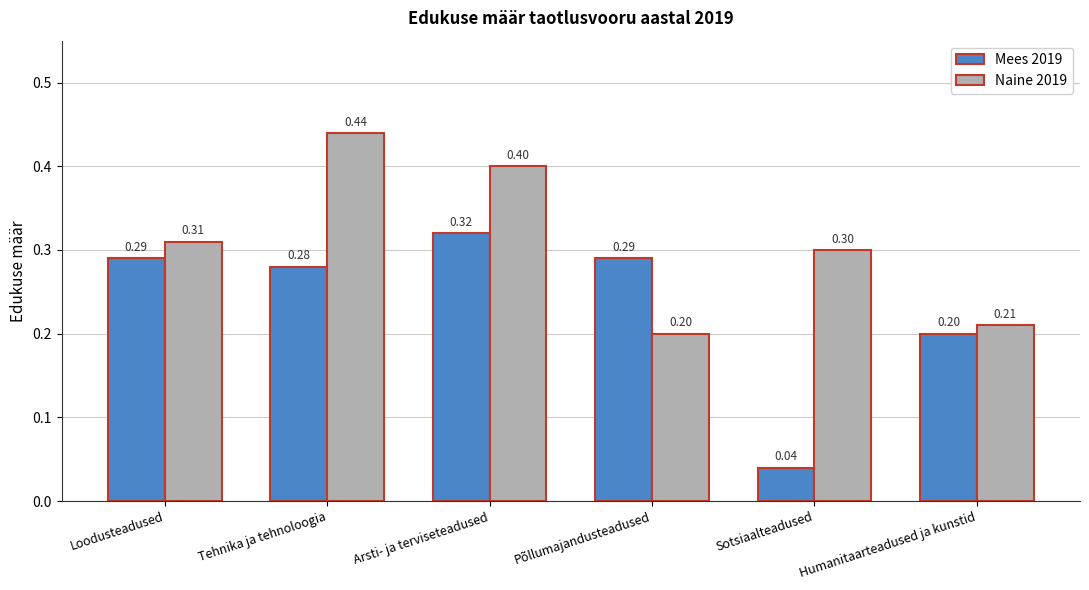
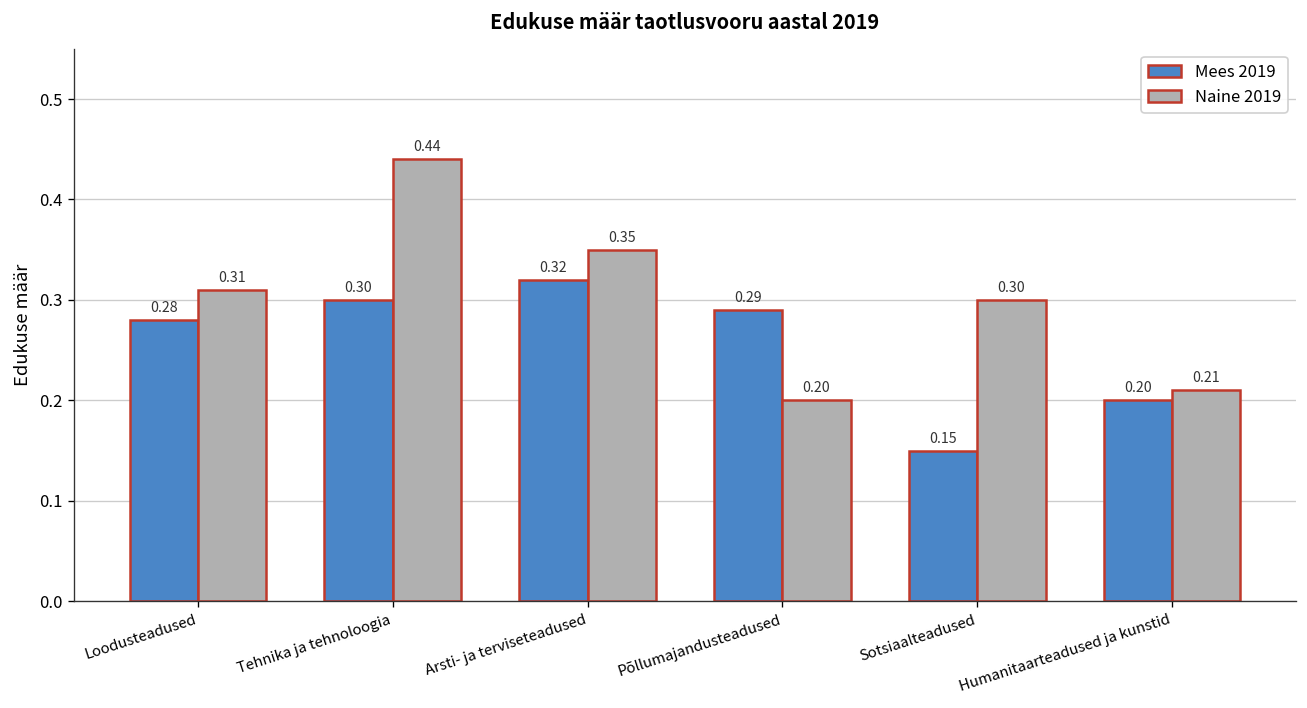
Mees 2019, Loodusteadused: 0.29 -> 0.28
Mees 2019, Tehnika ja tehnoloogia: 0.28 -> 0.30
Naine 2019, Arsti- ja terviseteadused: 0.40 -> 0.35
Mees 2019, Sotsiaalteadused: 0.04 -> 0.15
